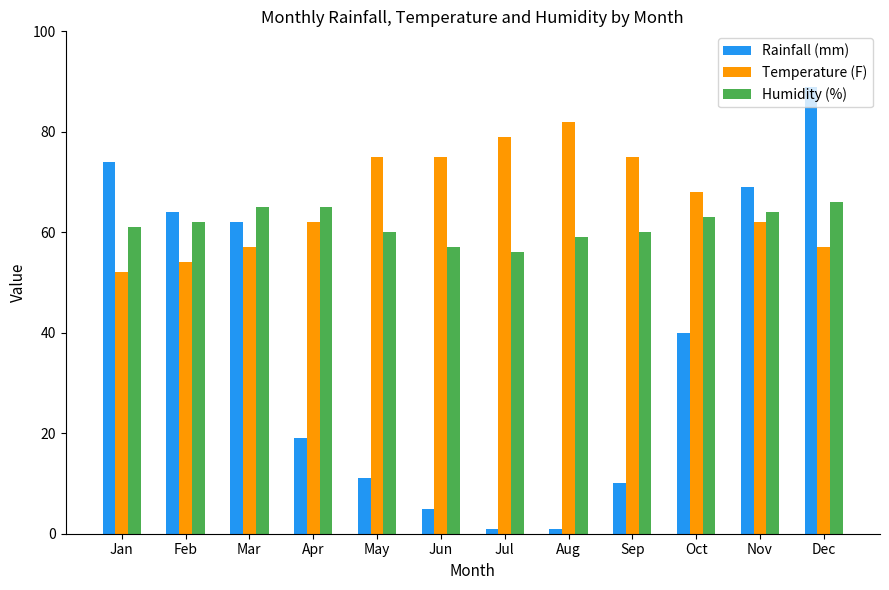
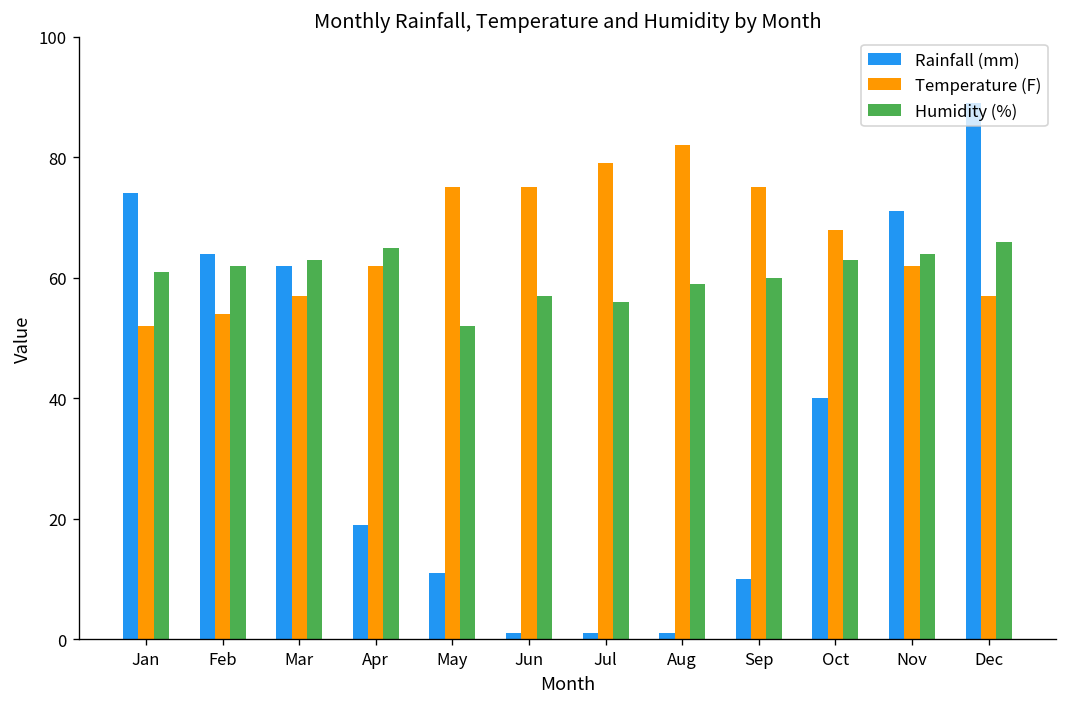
Humidity (%), Mar: 65 -> 63
Humidity (%), May: 60 -> 52
Rainfall (mm), Jun: 5 -> 1
Rainfall (mm), Nov: 69 -> 71
